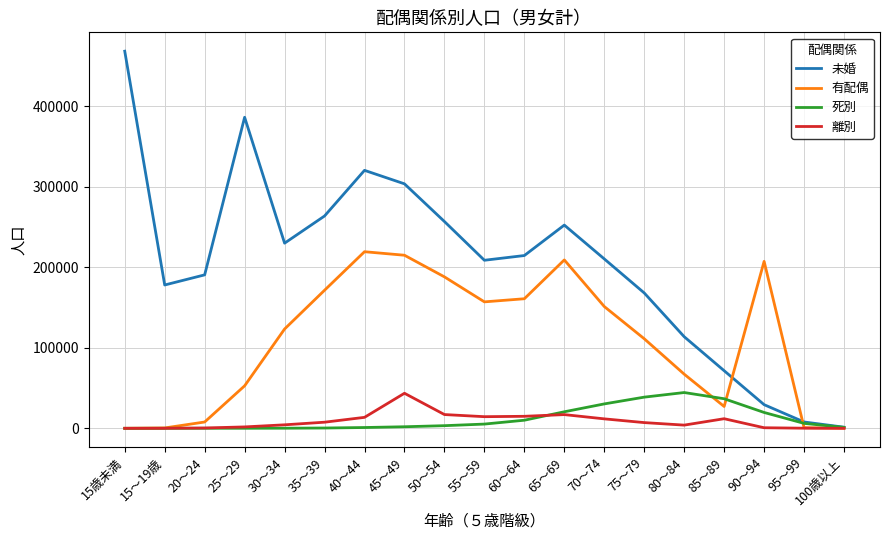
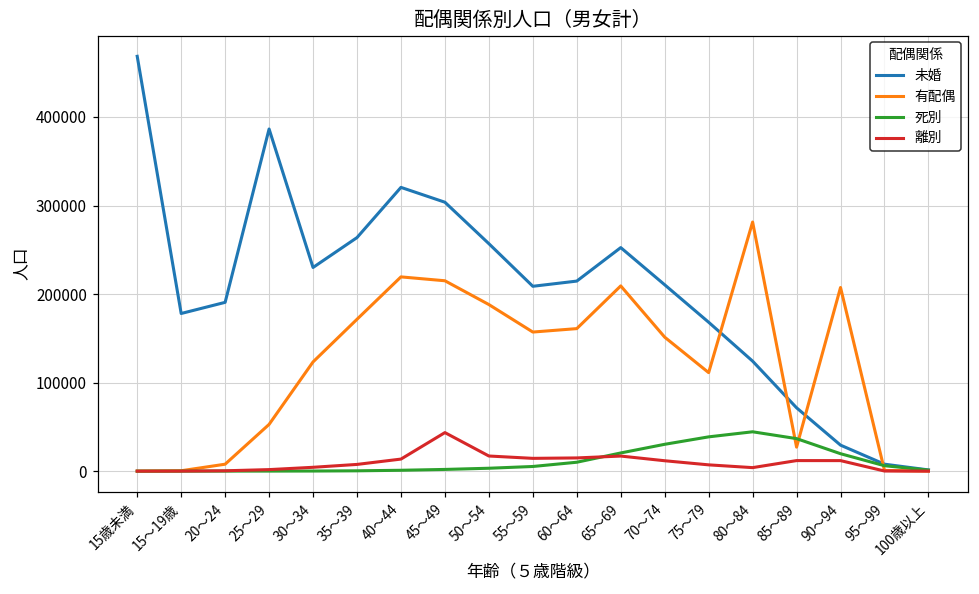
未婚, 80～84: 110000 -> 120000
有配偶, 80～84: 70000 -> 280000
離別, 90～94: 0 -> 10000
